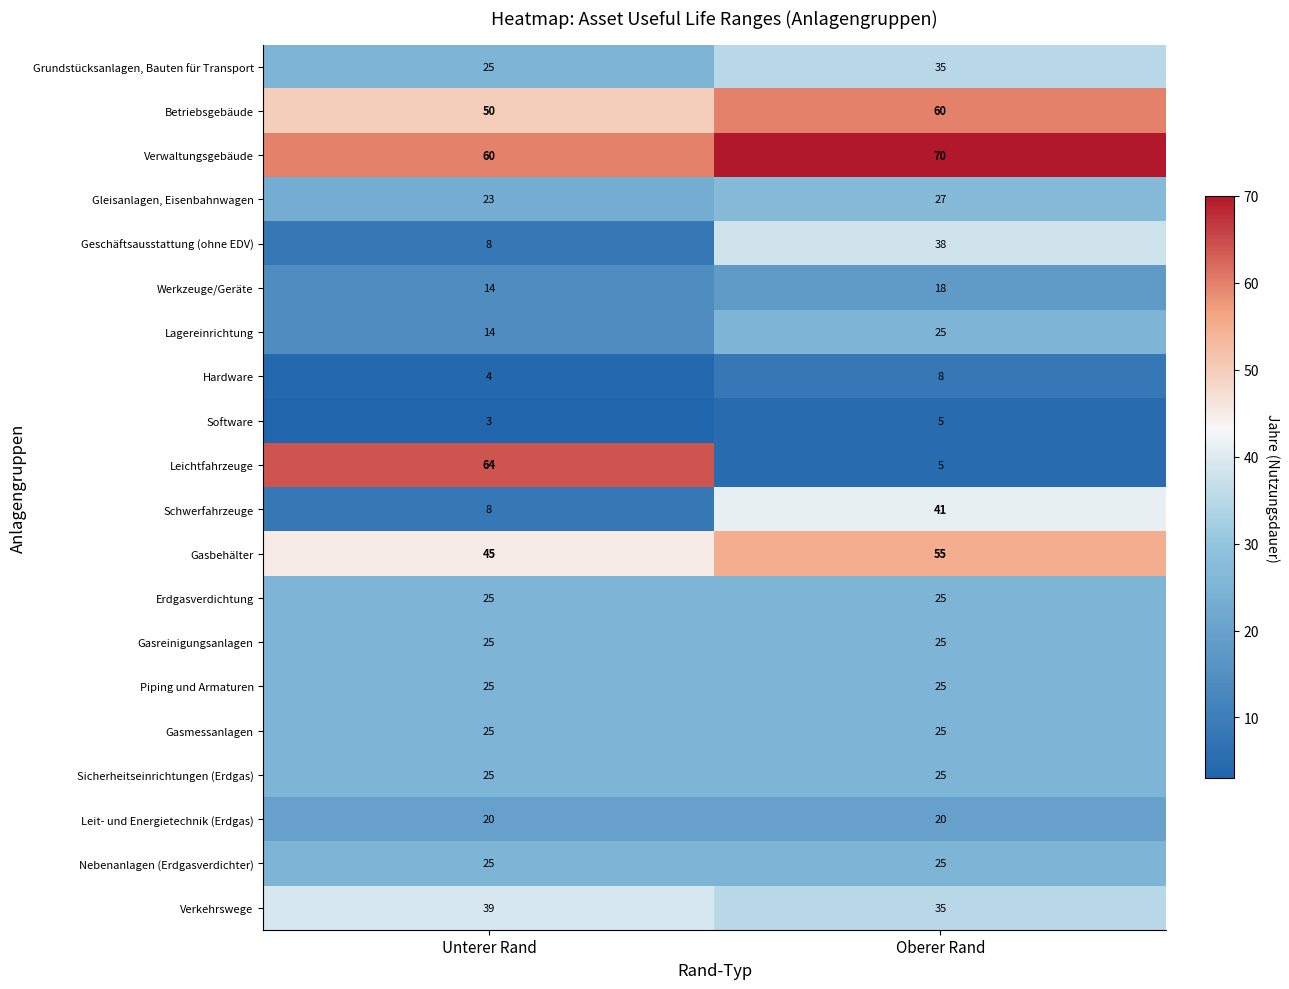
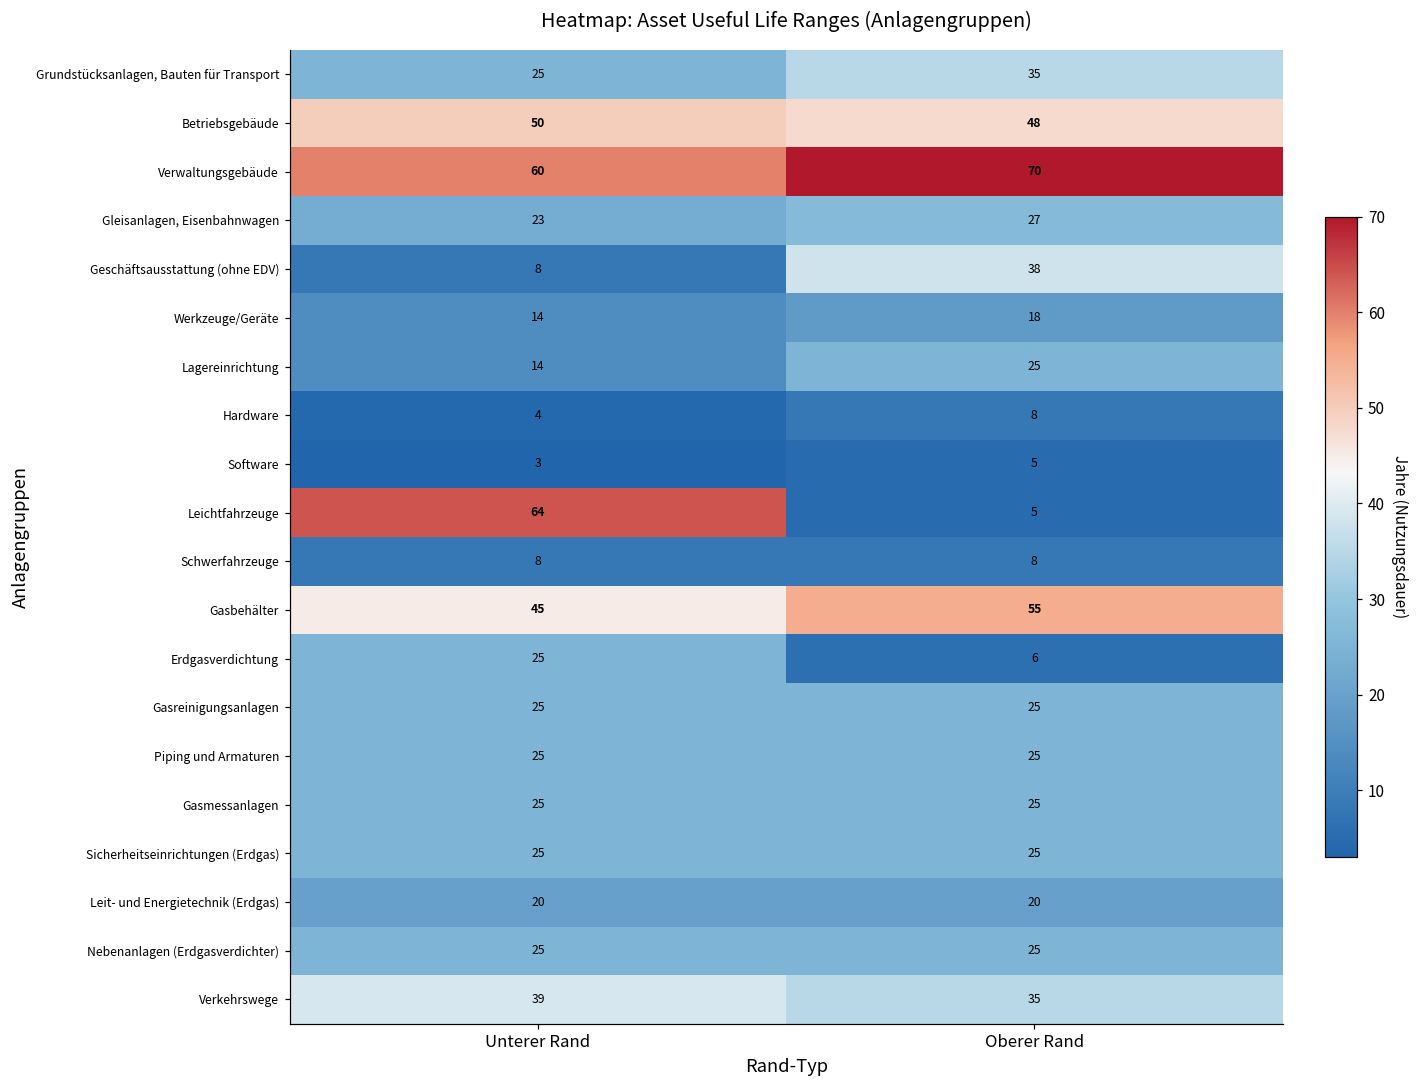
Betriebsgebäude, Oberer Rand: 60 -> 48
Schwerfahrzeuge, Oberer Rand: 41 -> 8
Erdgasverdichtung, Oberer Rand: 25 -> 6
